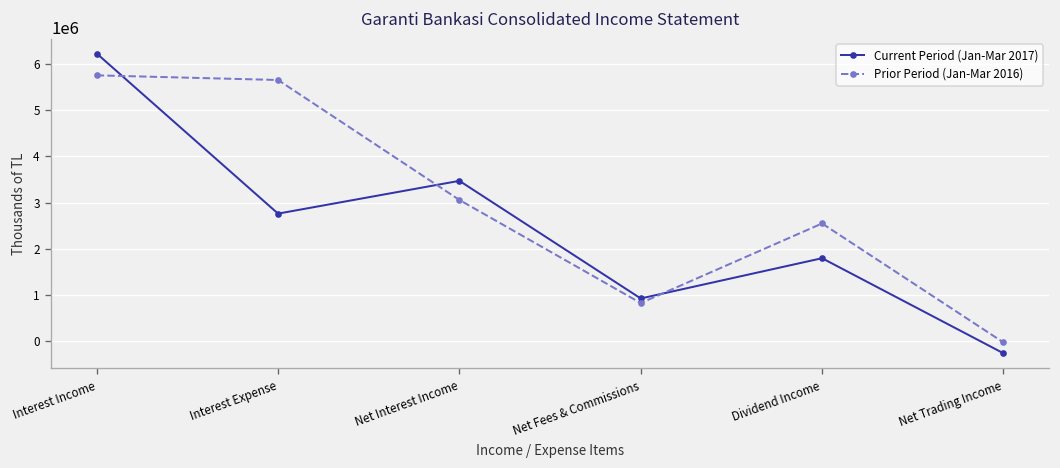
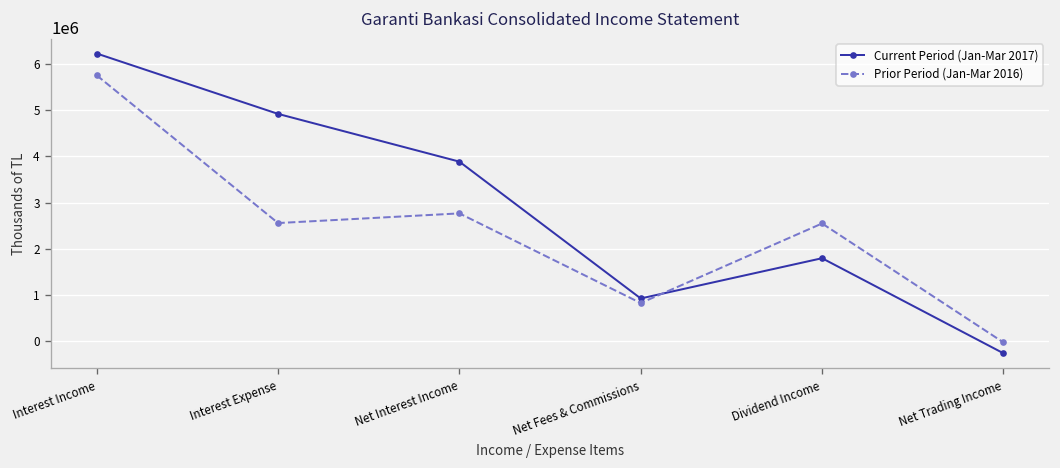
Current Period (Jan-Mar 2017), Interest Expense: 2800000 -> 4900000
Prior Period (Jan-Mar 2016), Interest Expense: 5700000 -> 2600000
Current Period (Jan-Mar 2017), Net Interest Income: 3500000 -> 3900000
Prior Period (Jan-Mar 2016), Net Interest Income: 3100000 -> 2800000
